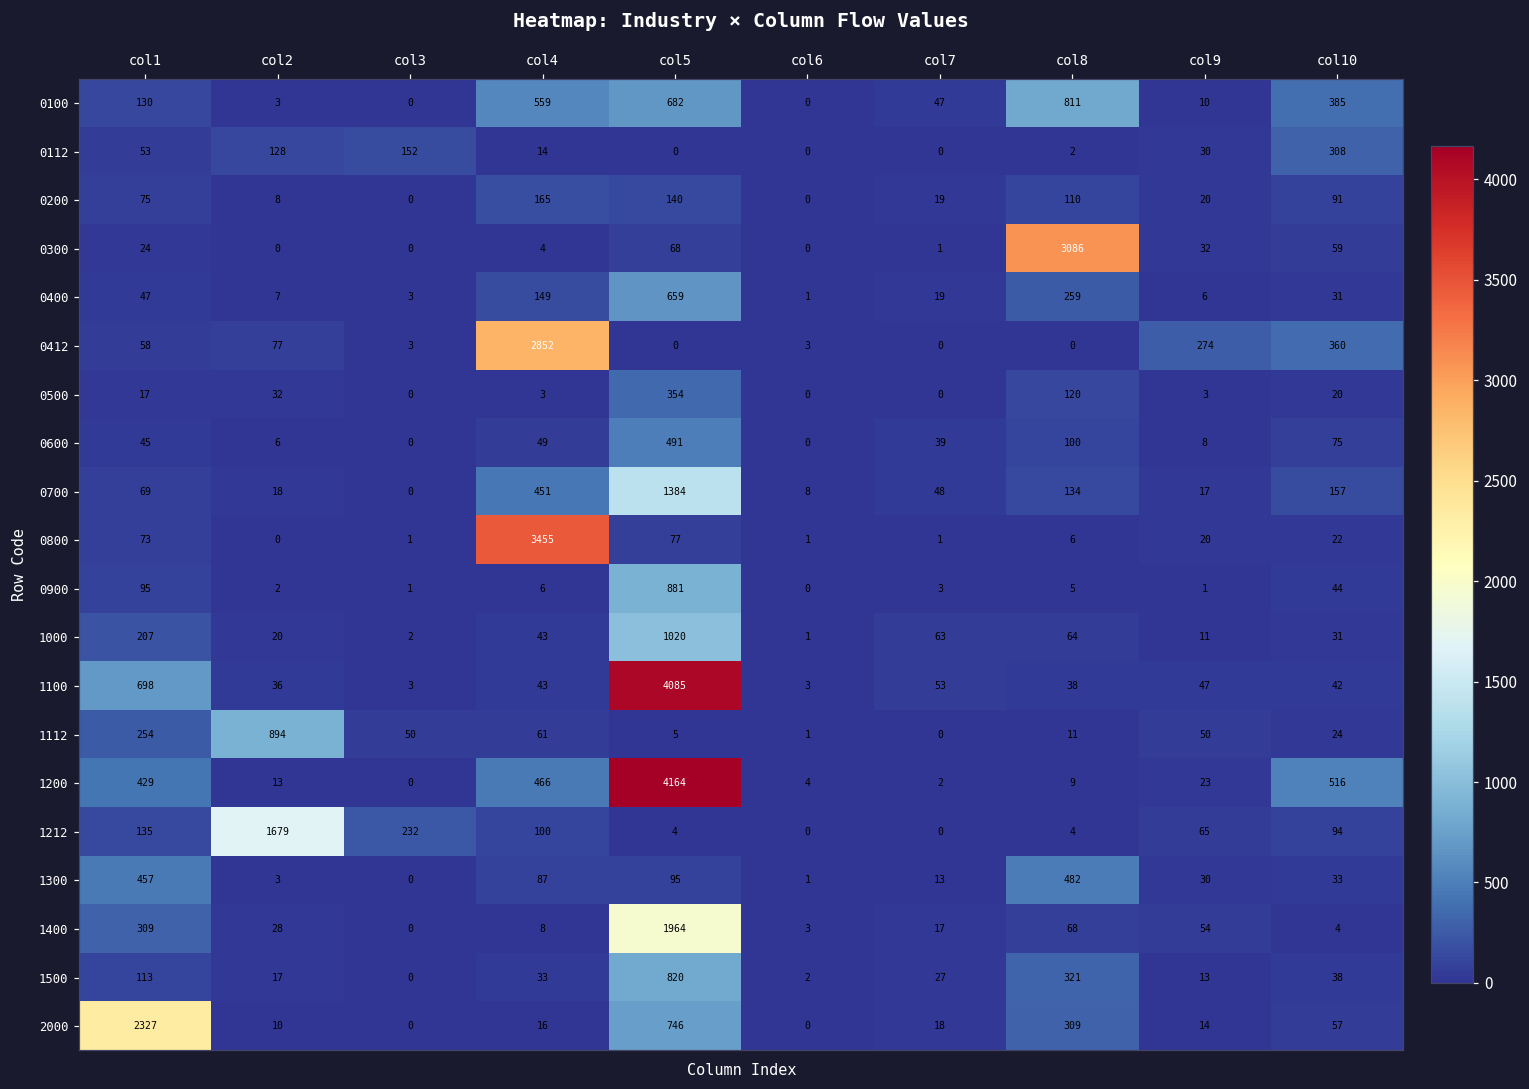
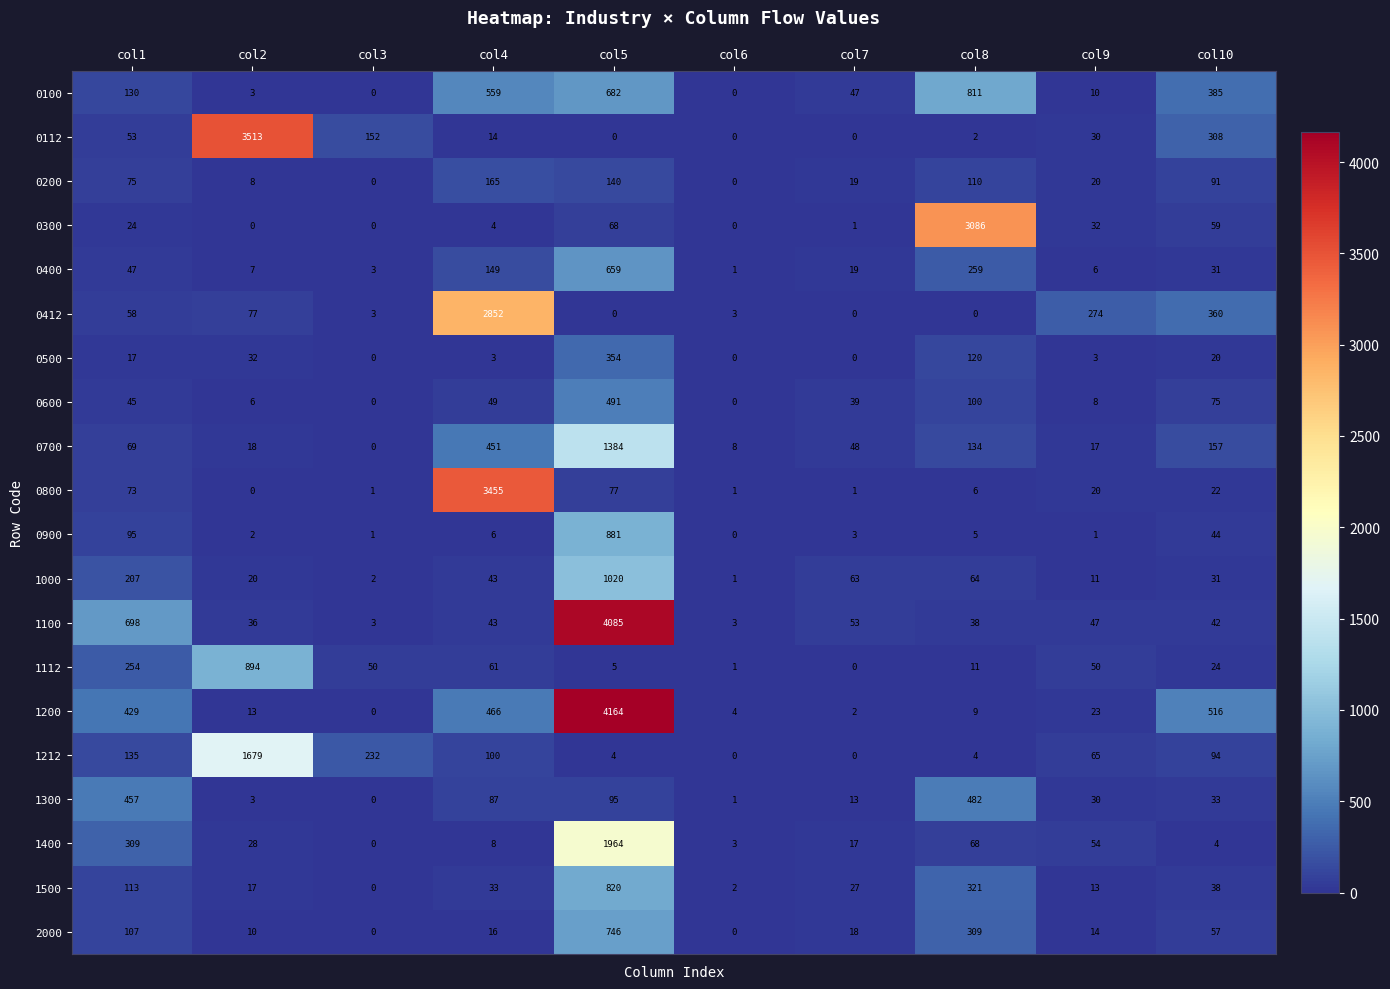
0112, col2: 128 -> 3513
2000, col1: 2327 -> 107
